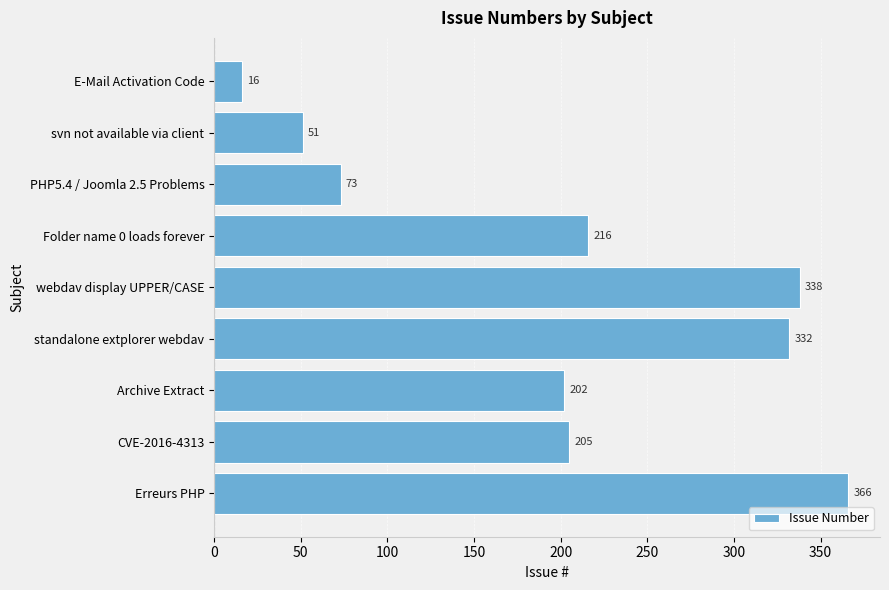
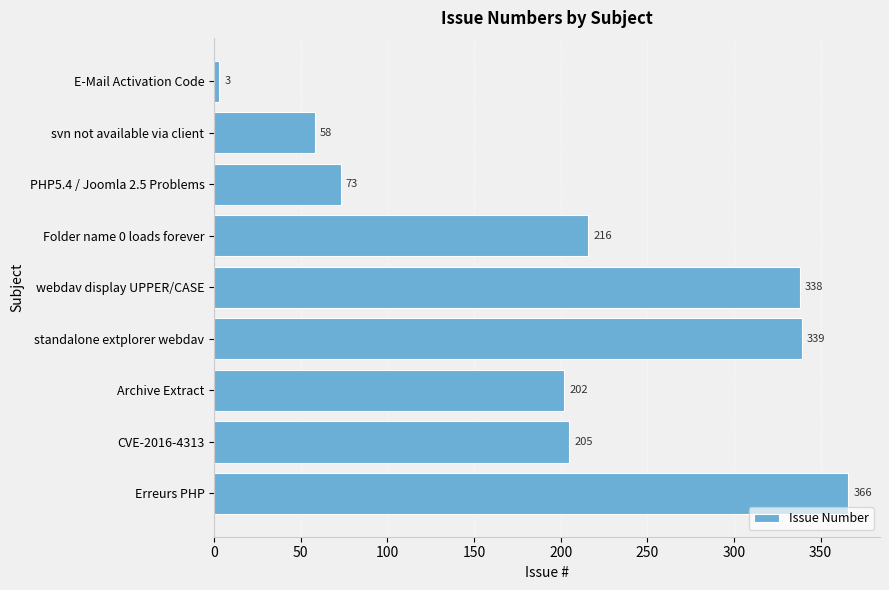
E-Mail Activation Code: 16 -> 3
svn not available via client: 51 -> 58
standalone extplorer webdav: 332 -> 339
